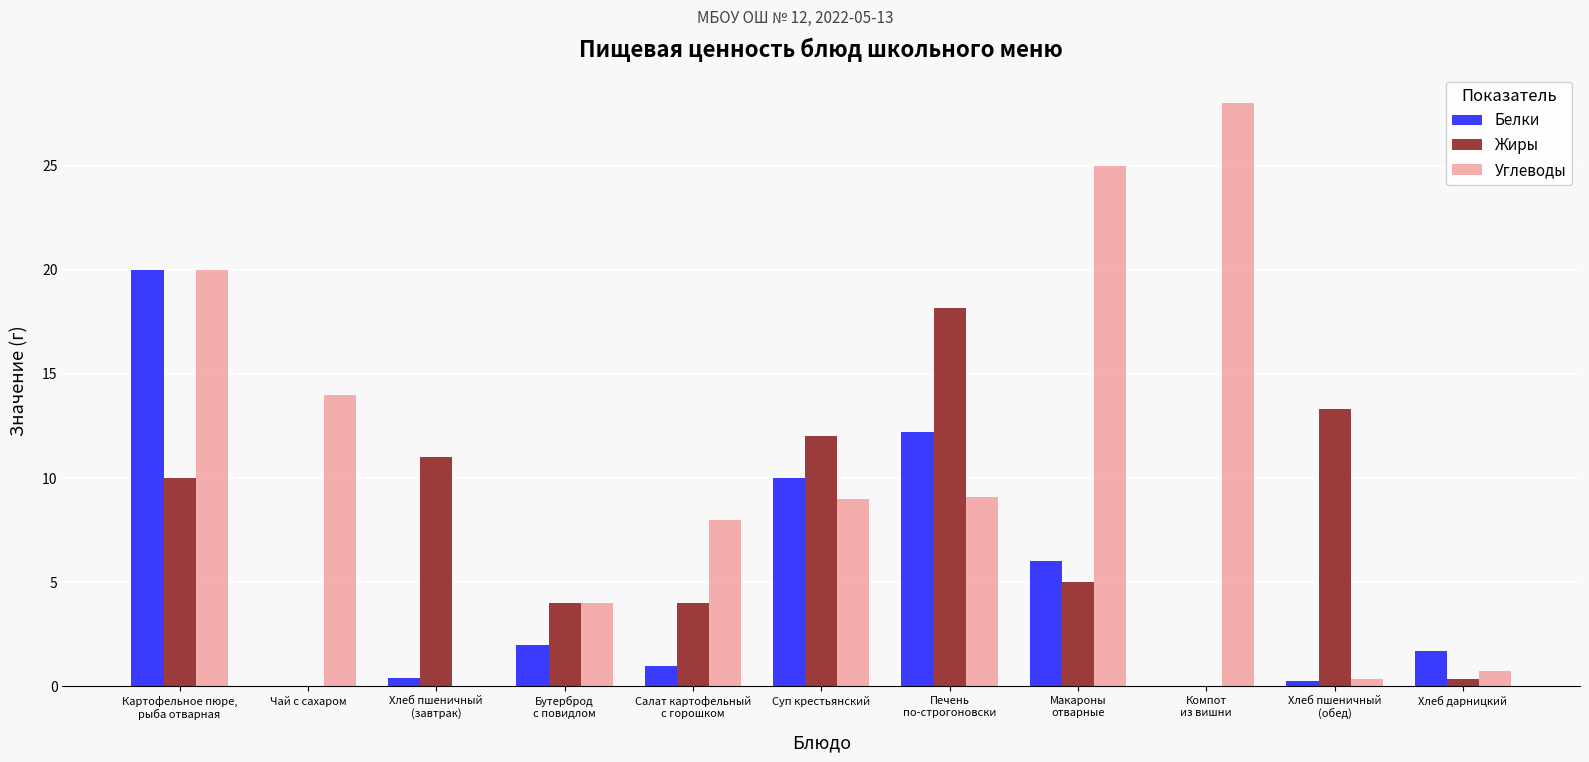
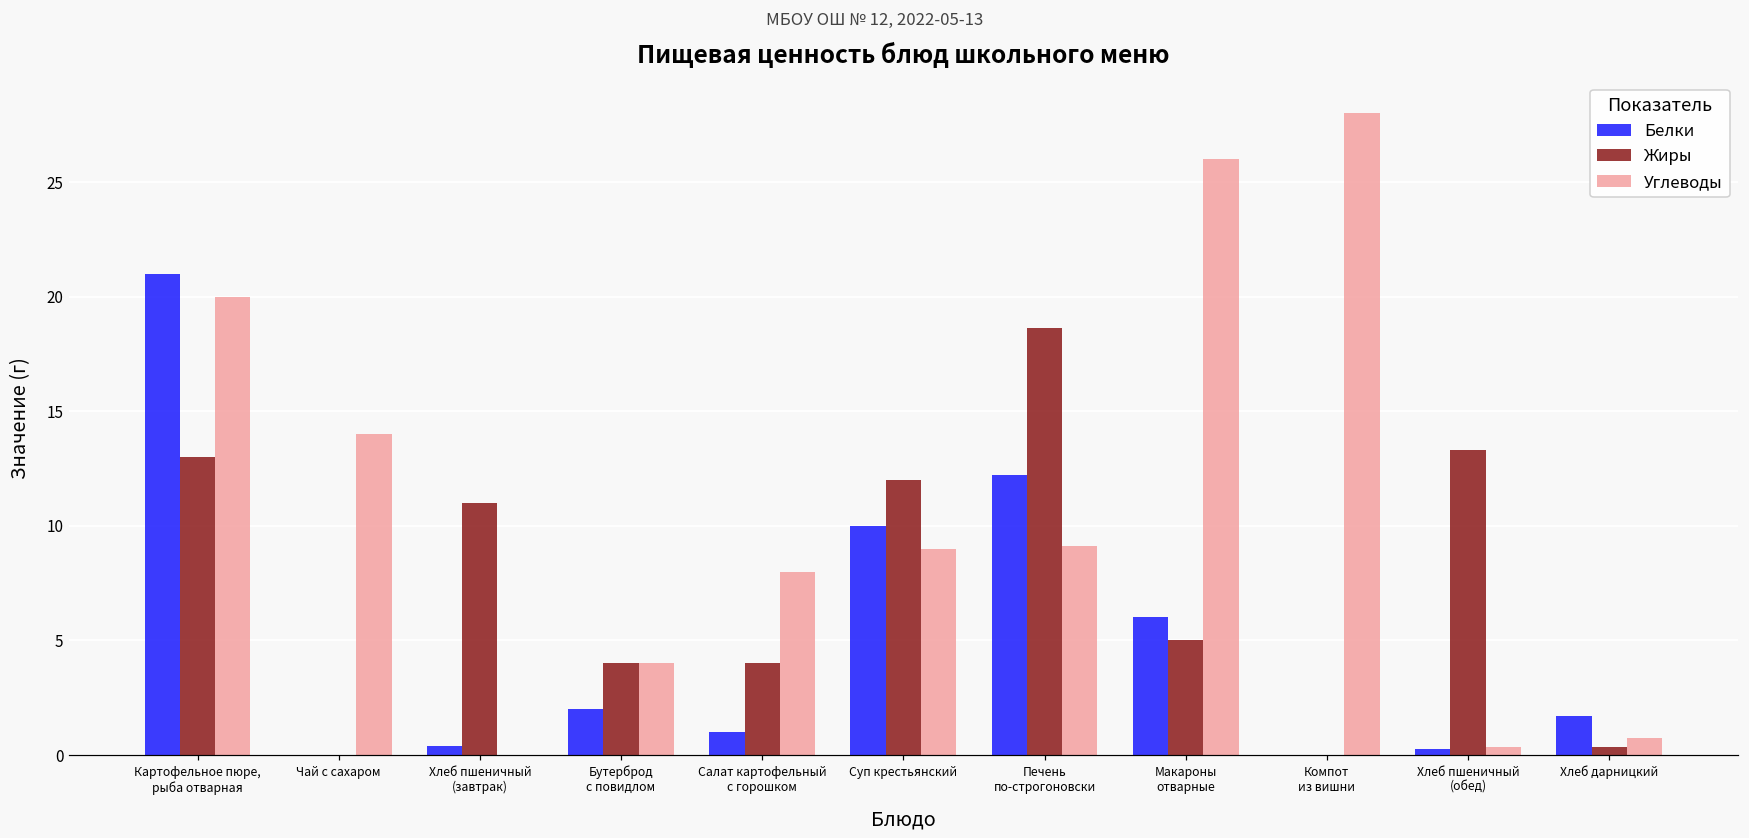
Белки, Картофельное пюре, рыба отварная: 20 -> 21
Жиры, Картофельное пюре, рыба отварная: 10 -> 13
Жиры, Печень по-строгоновски: 18.2 -> 18.6
Углеводы, Макароны отварные: 25 -> 26
